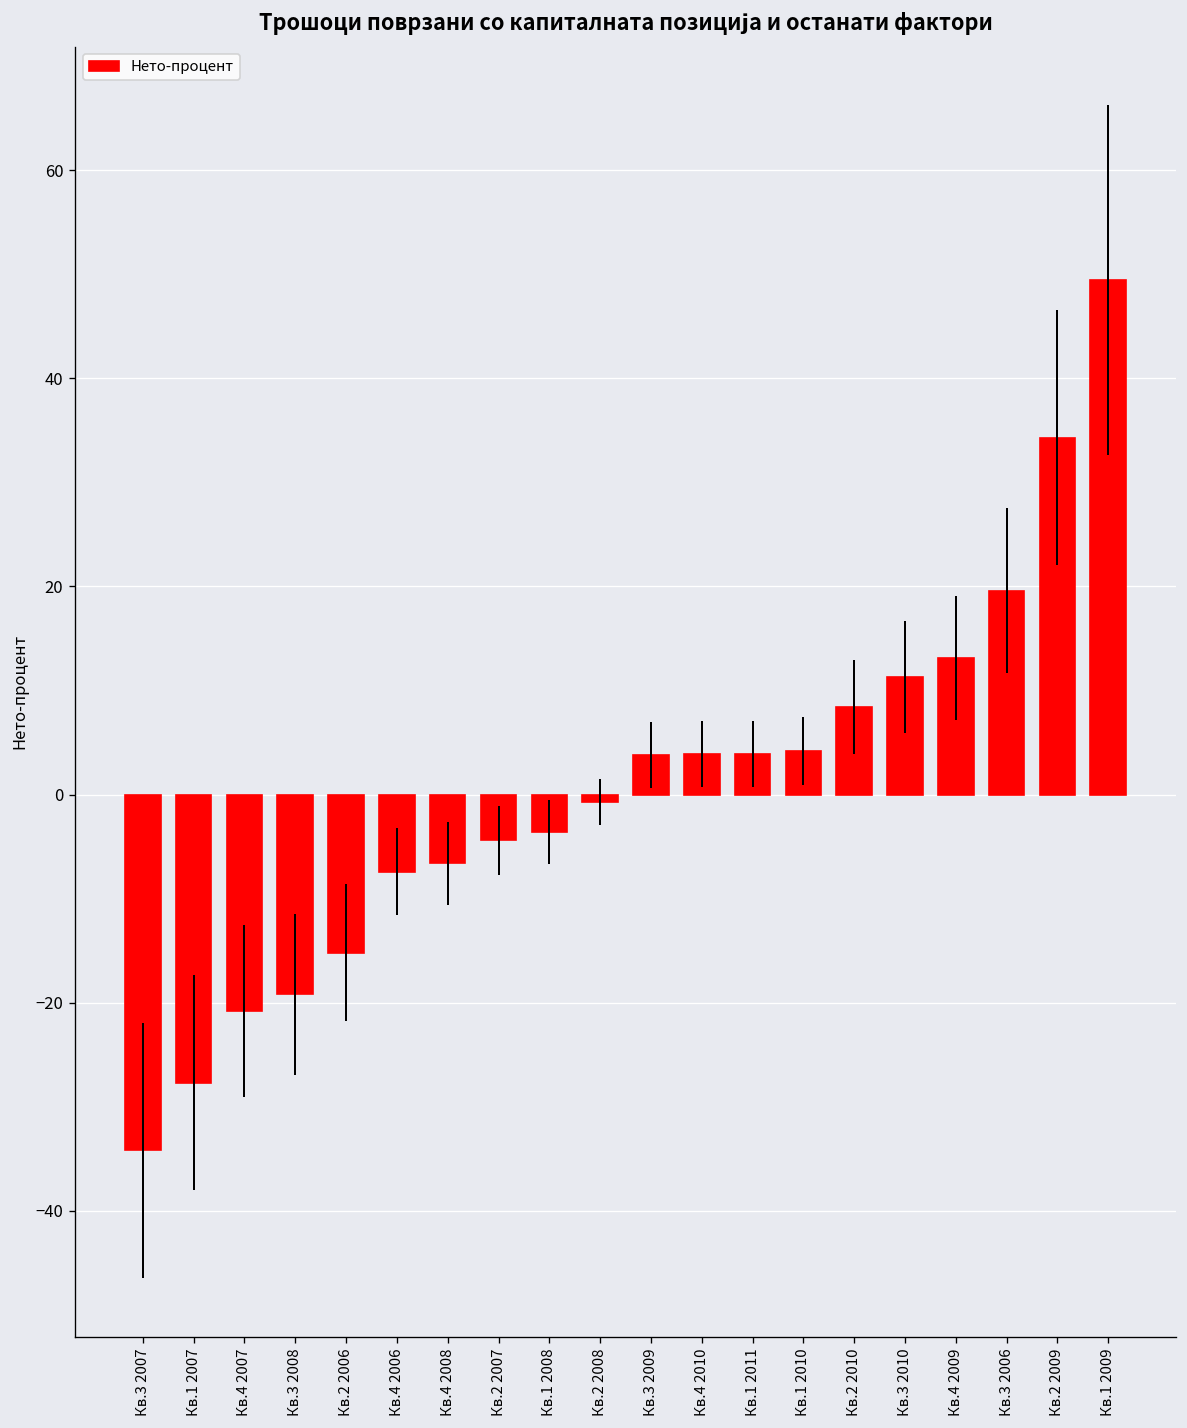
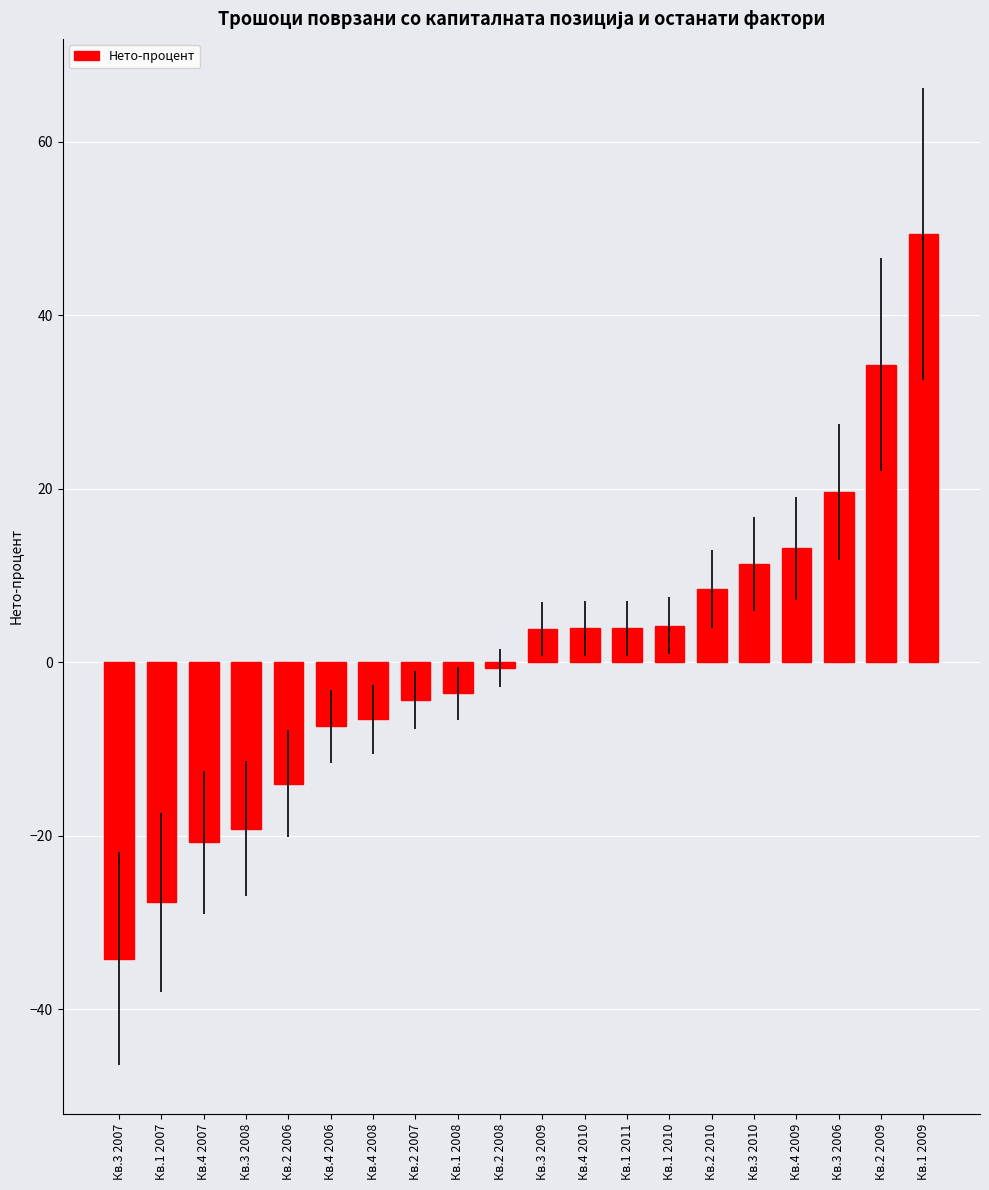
Кв.2 2006: -15 -> -14
